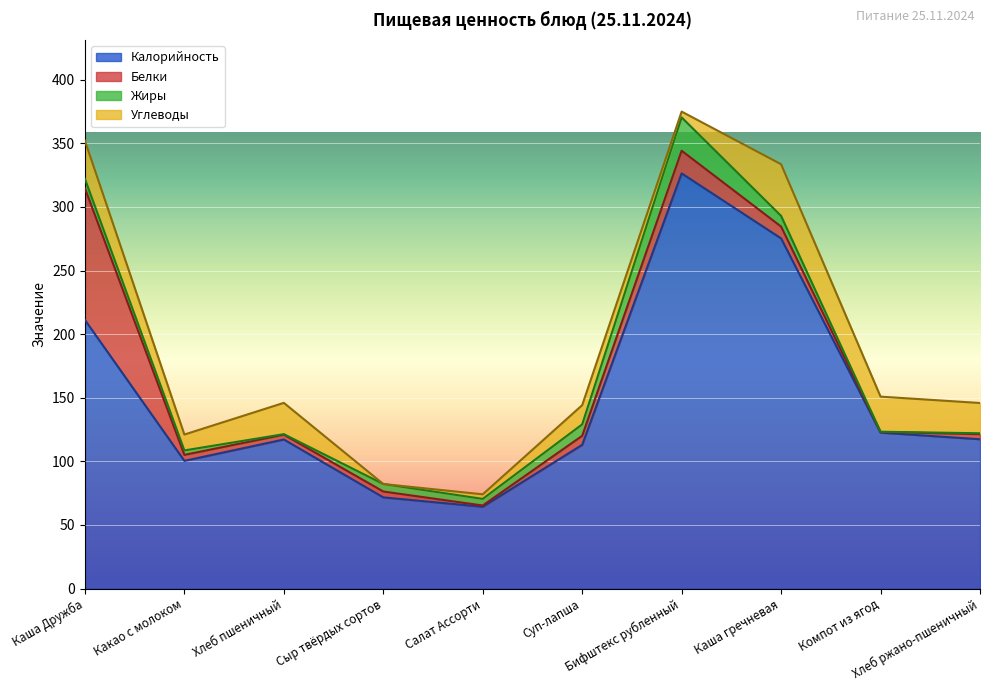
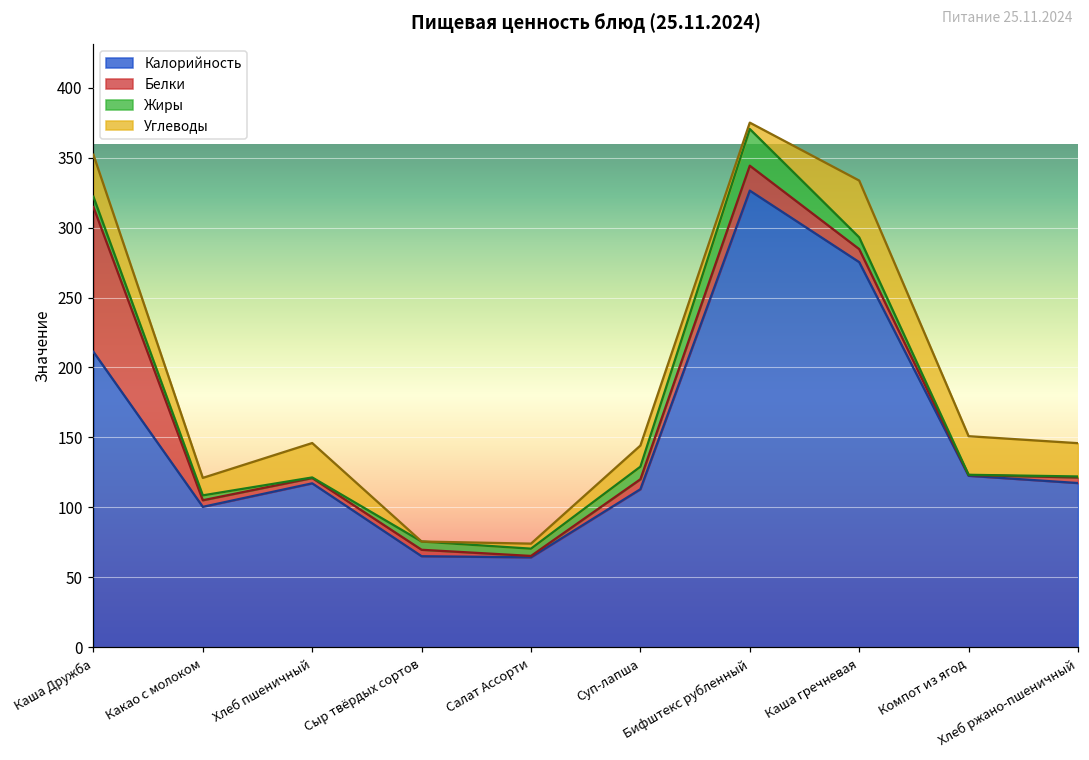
Калорийность, Сыр твёрдых сортов: 72 -> 65
